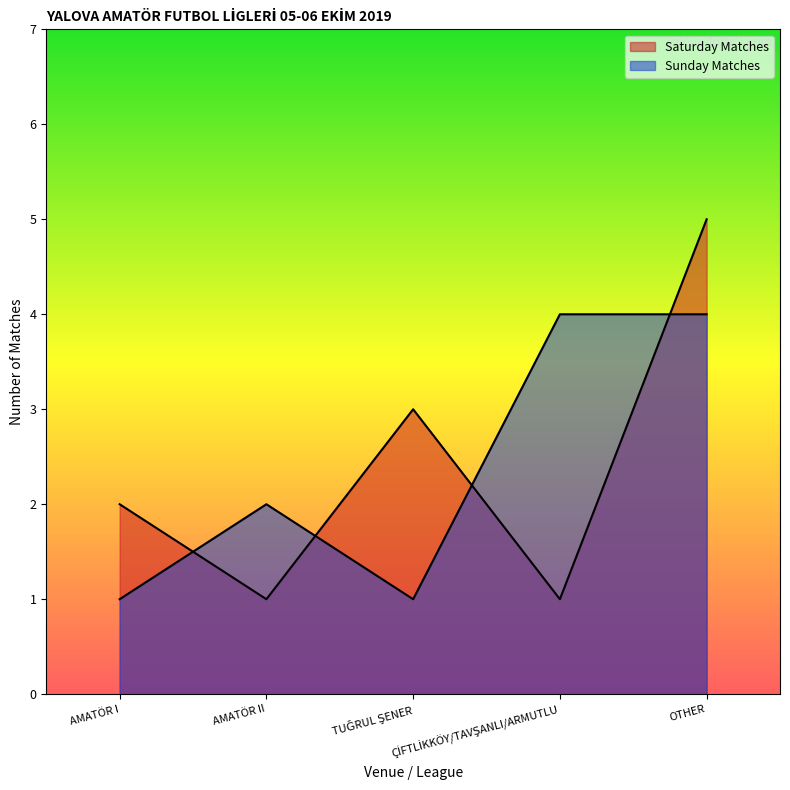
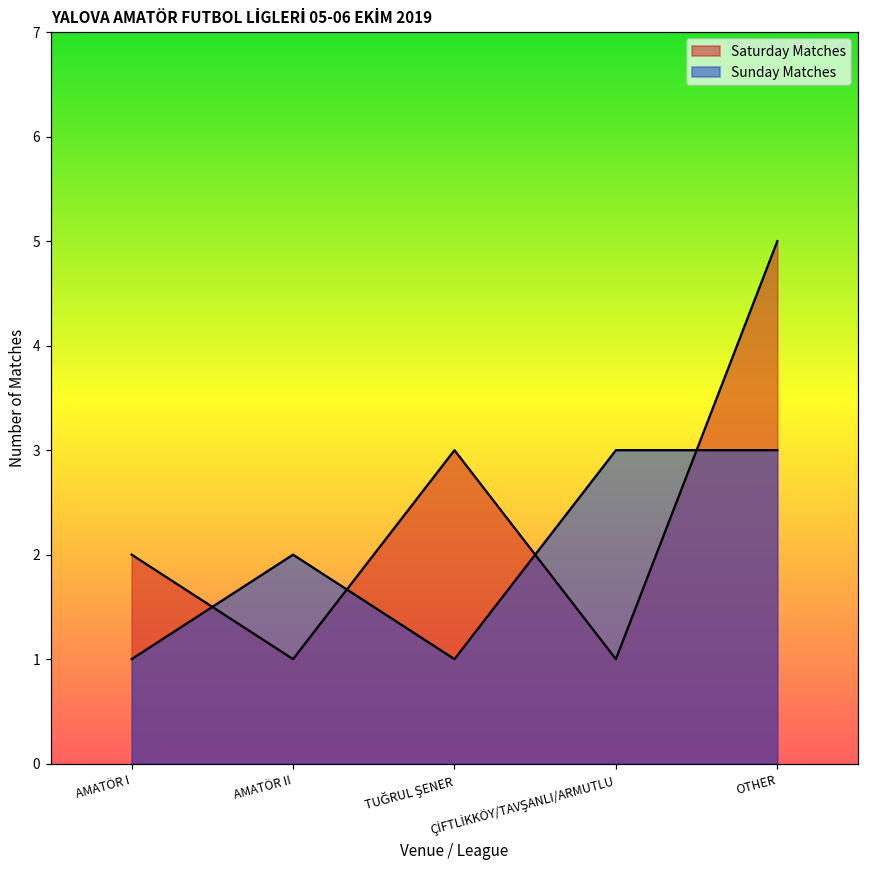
Sunday Matches, ÇİFTLİKKÖY/TAVŞANLI/ARMUTLU: 4 -> 3
Sunday Matches, OTHER: 4 -> 3
